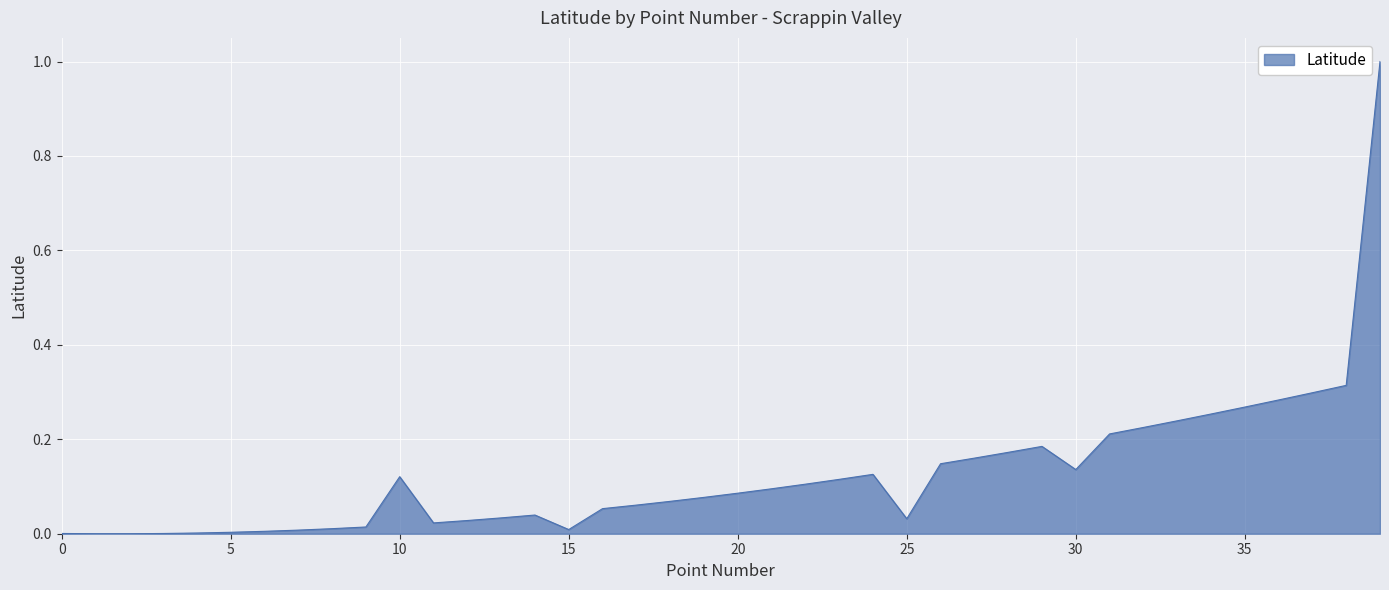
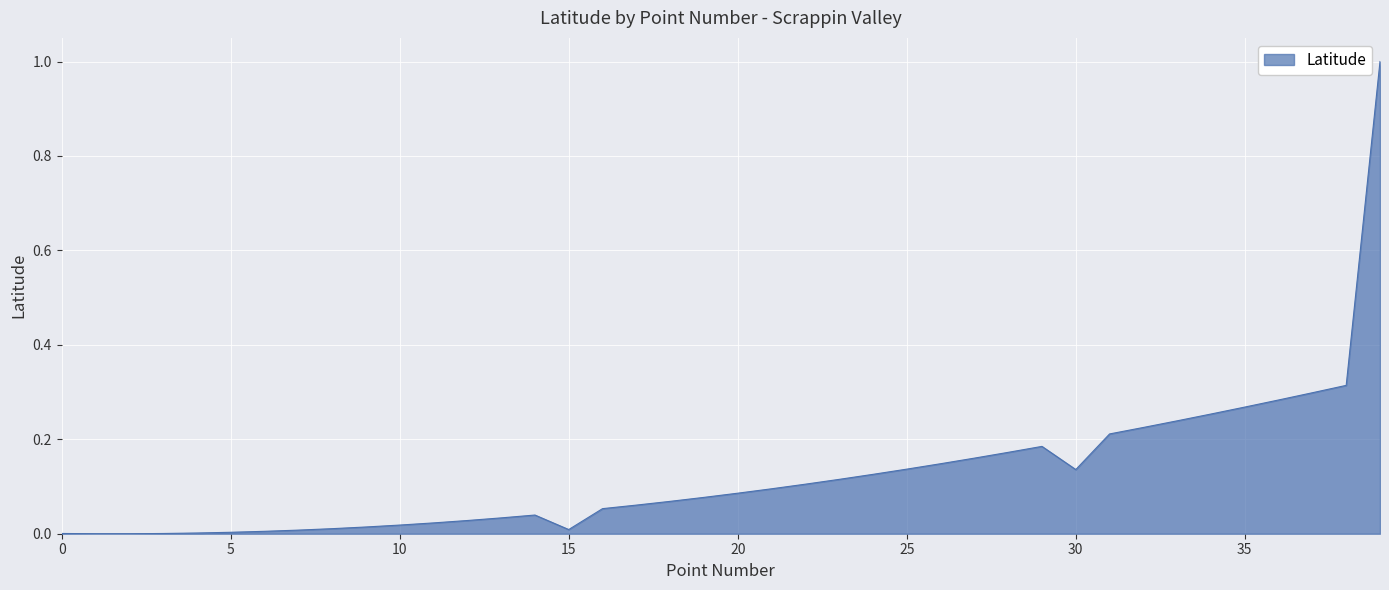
10: 0.12 -> 0.02
25: 0.03 -> 0.14
